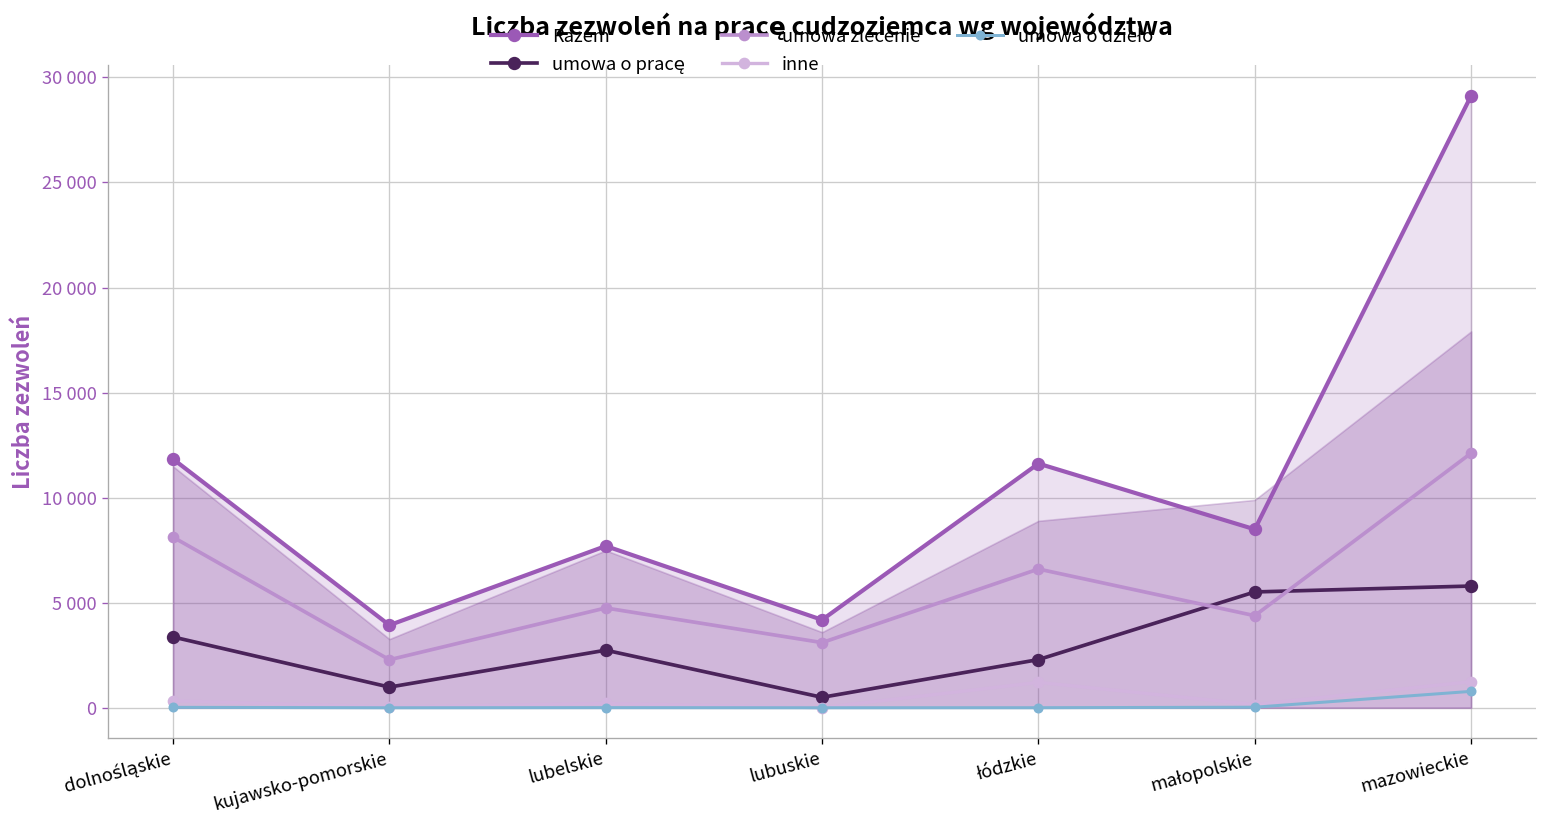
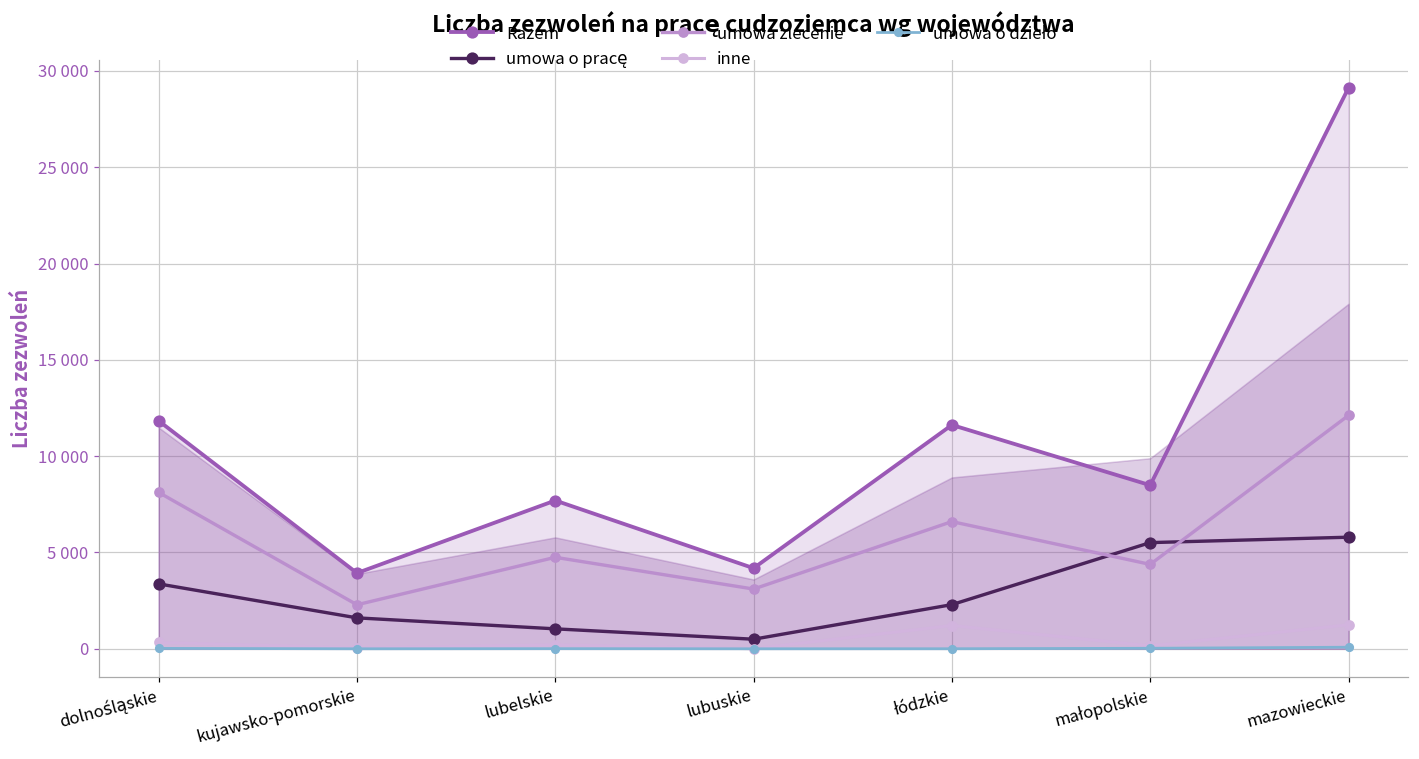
umowa o pracę, kujawsko-pomorskie: 1000 -> 1600
umowa o pracę, lubelskie: 2700 -> 1000
umowa o dzieło, mazowieckie: 800 -> 100
